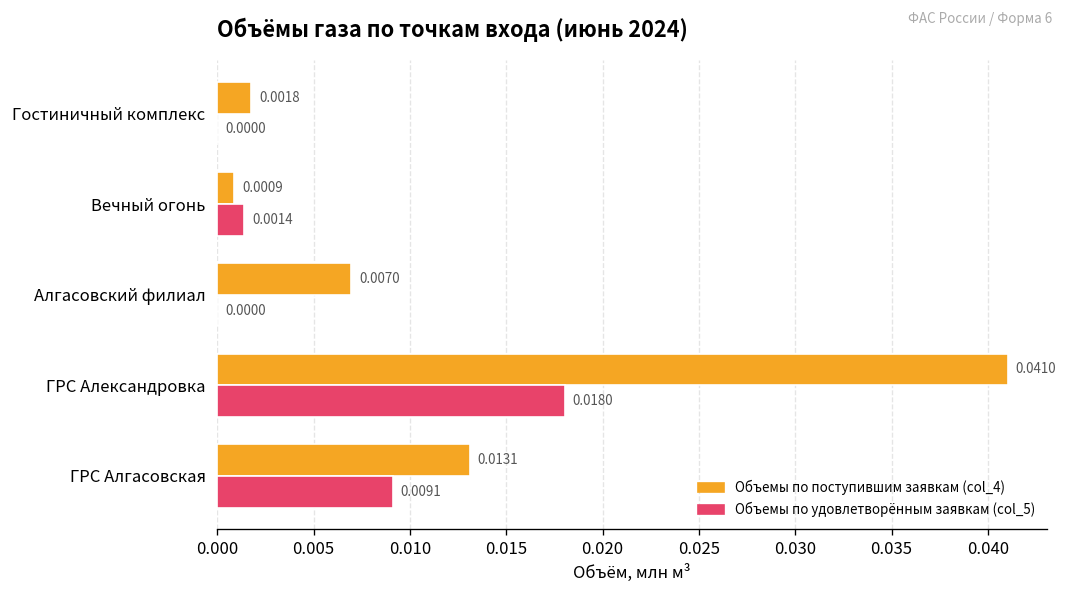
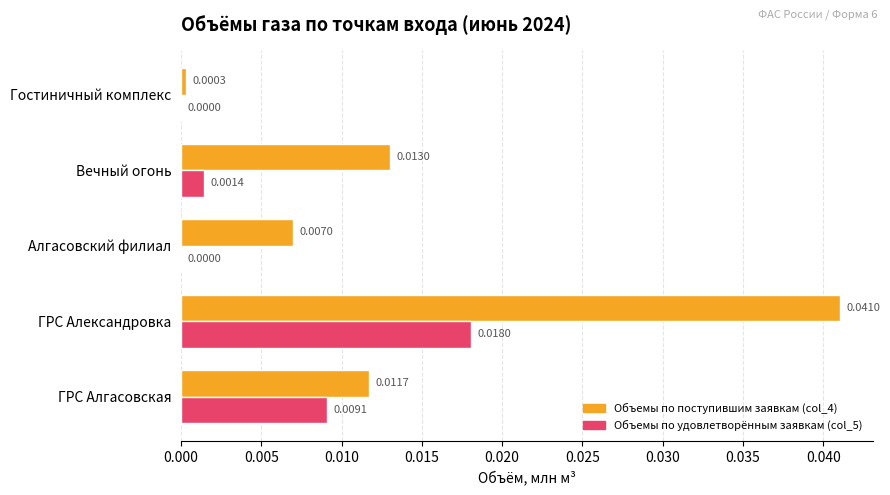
Объемы по поступившим заявкам (col_4), Гостиничный комплекс: 0.0018 -> 0.0003
Объемы по поступившим заявкам (col_4), Вечный огонь: 0.0009 -> 0.0130
Объемы по поступившим заявкам (col_4), ГРС Алгасовская: 0.0131 -> 0.0117
